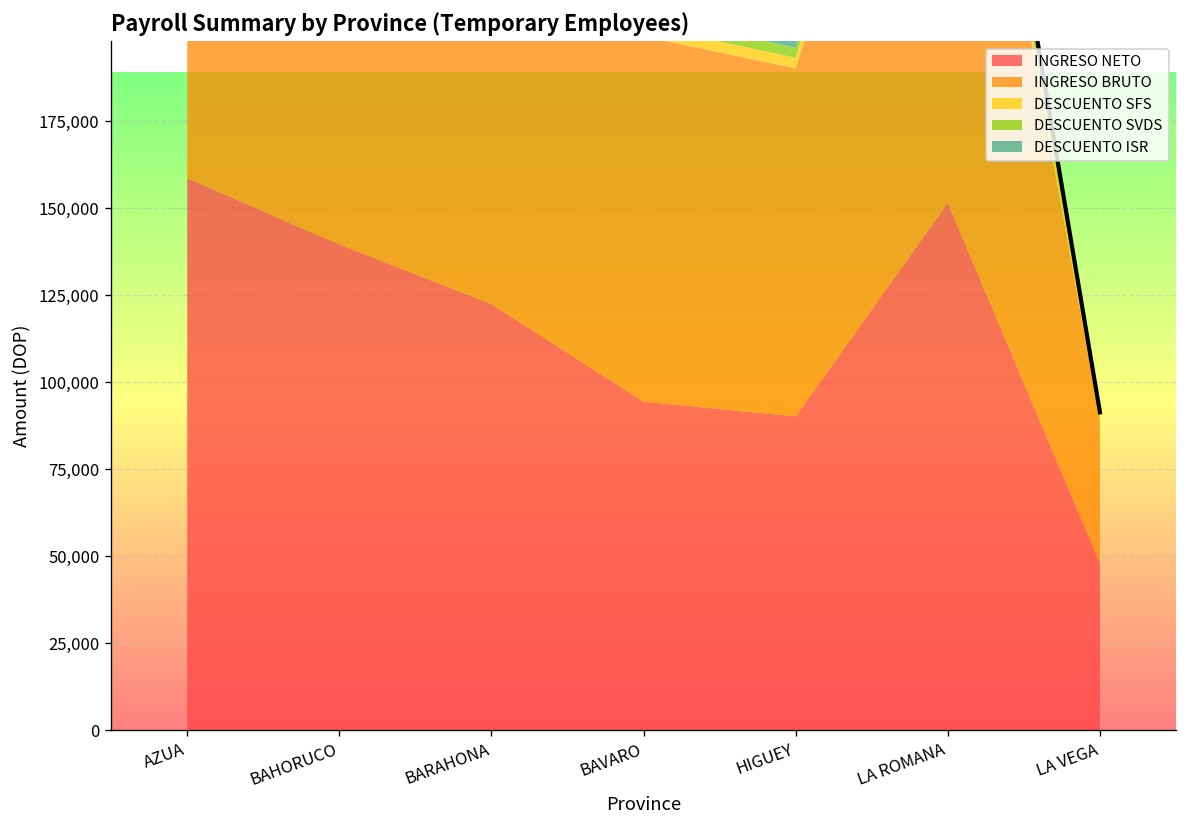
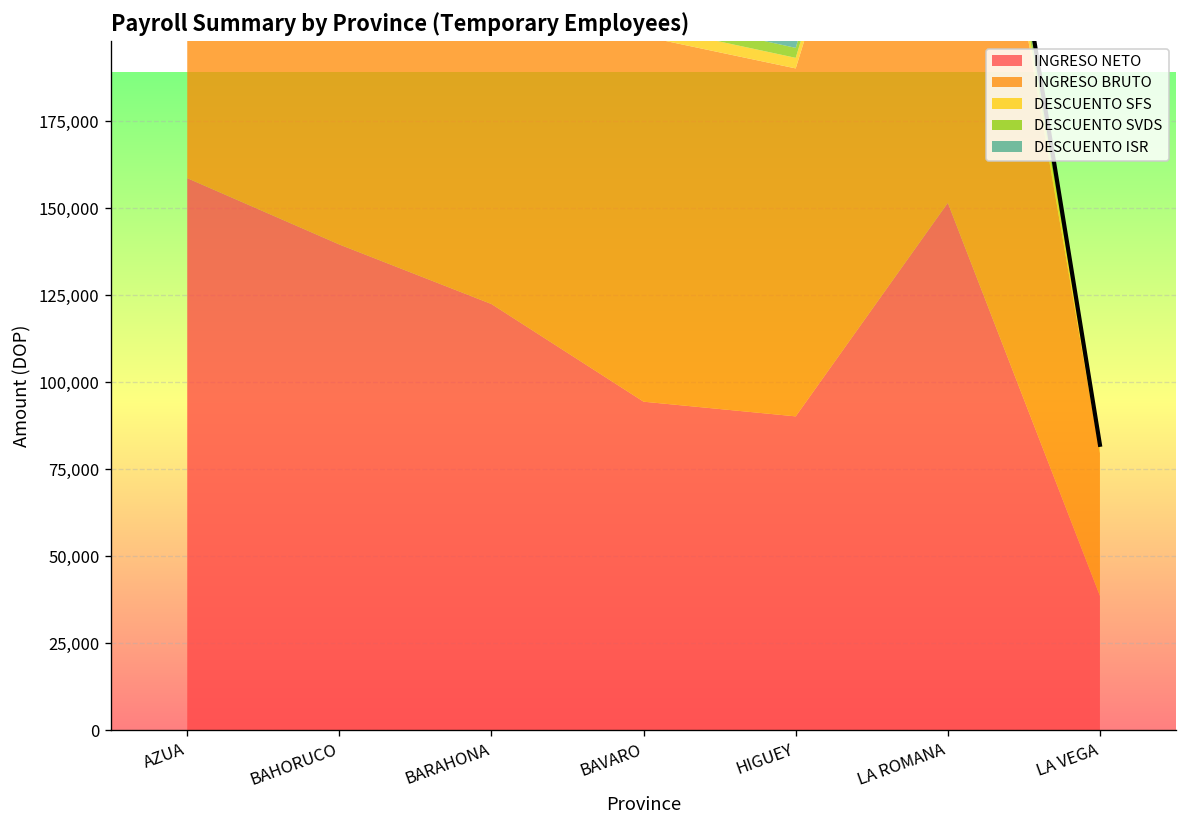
INGRESO NETO, LA VEGA: 48,000 -> 39,000
